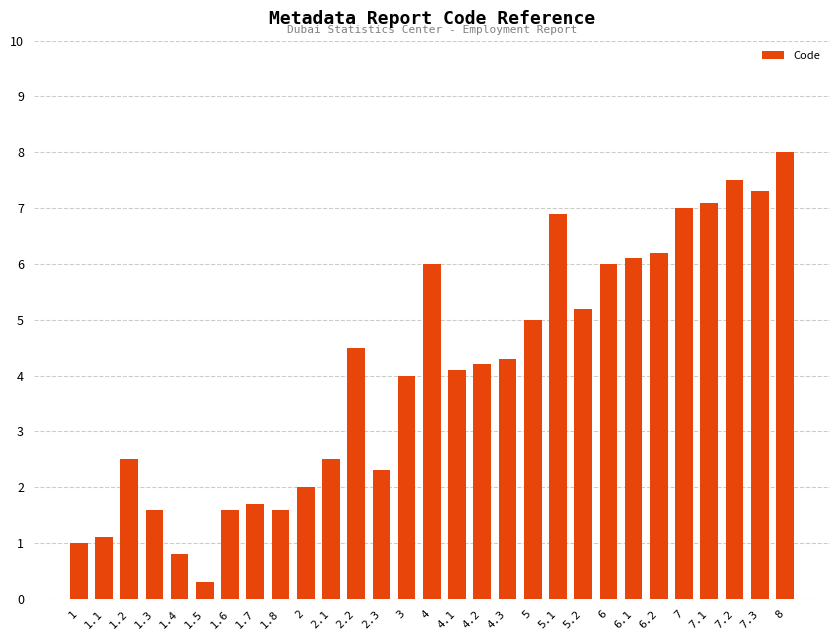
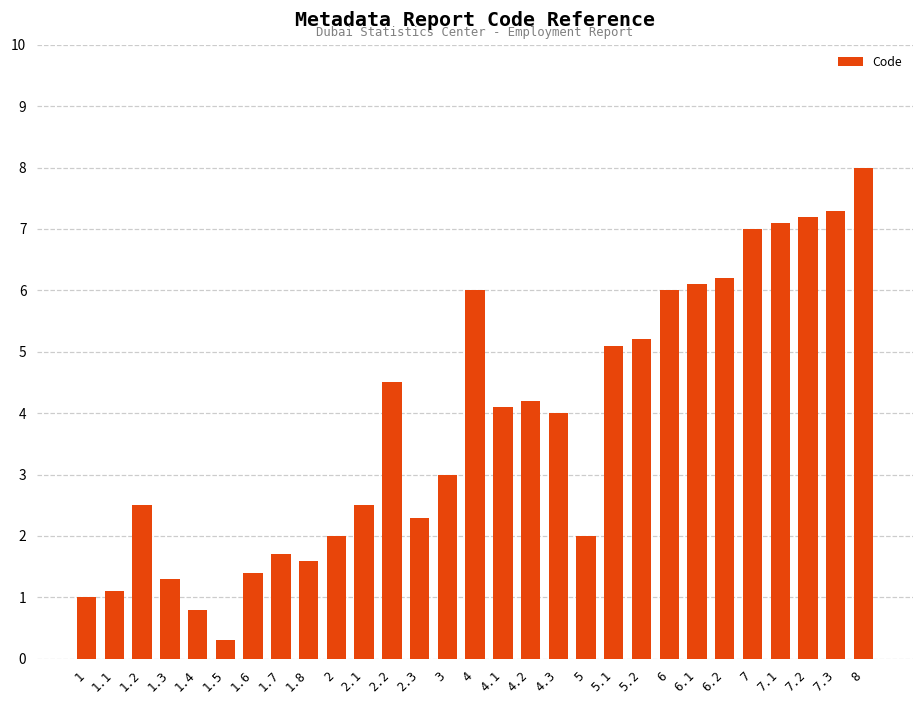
1.3: 1.6 -> 1.3
1.6: 1.6 -> 1.4
3: 4 -> 3
4.3: 4.3 -> 4.0
5: 5 -> 2
5.1: 6.9 -> 5.1
7.2: 7.5 -> 7.2
